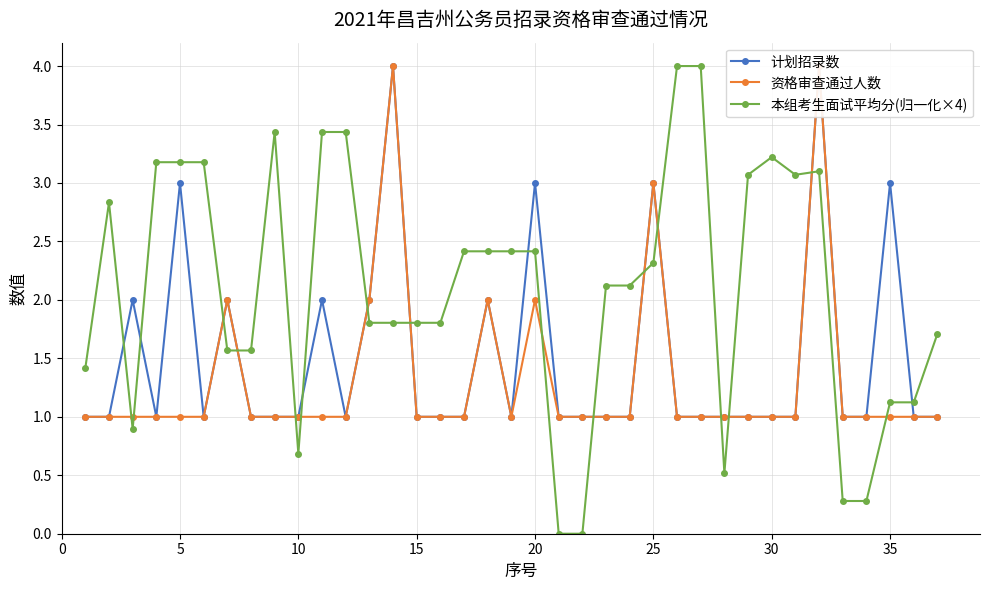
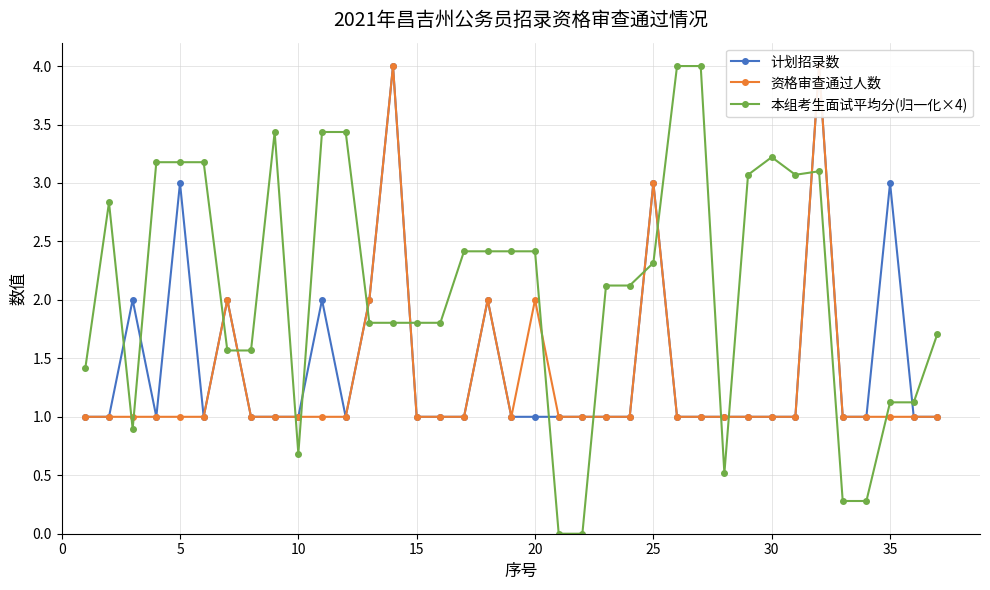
计划招录数, 20: 3 -> 1
